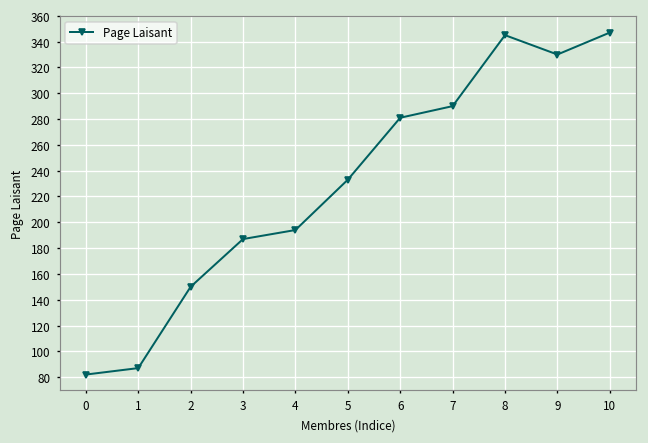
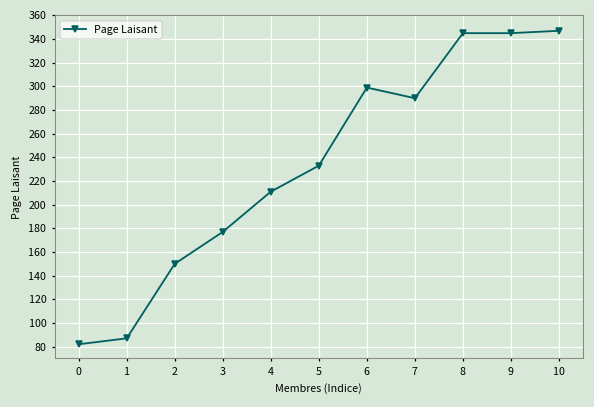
3: 187 -> 177
4: 194 -> 211
6: 281 -> 299
9: 330 -> 345
